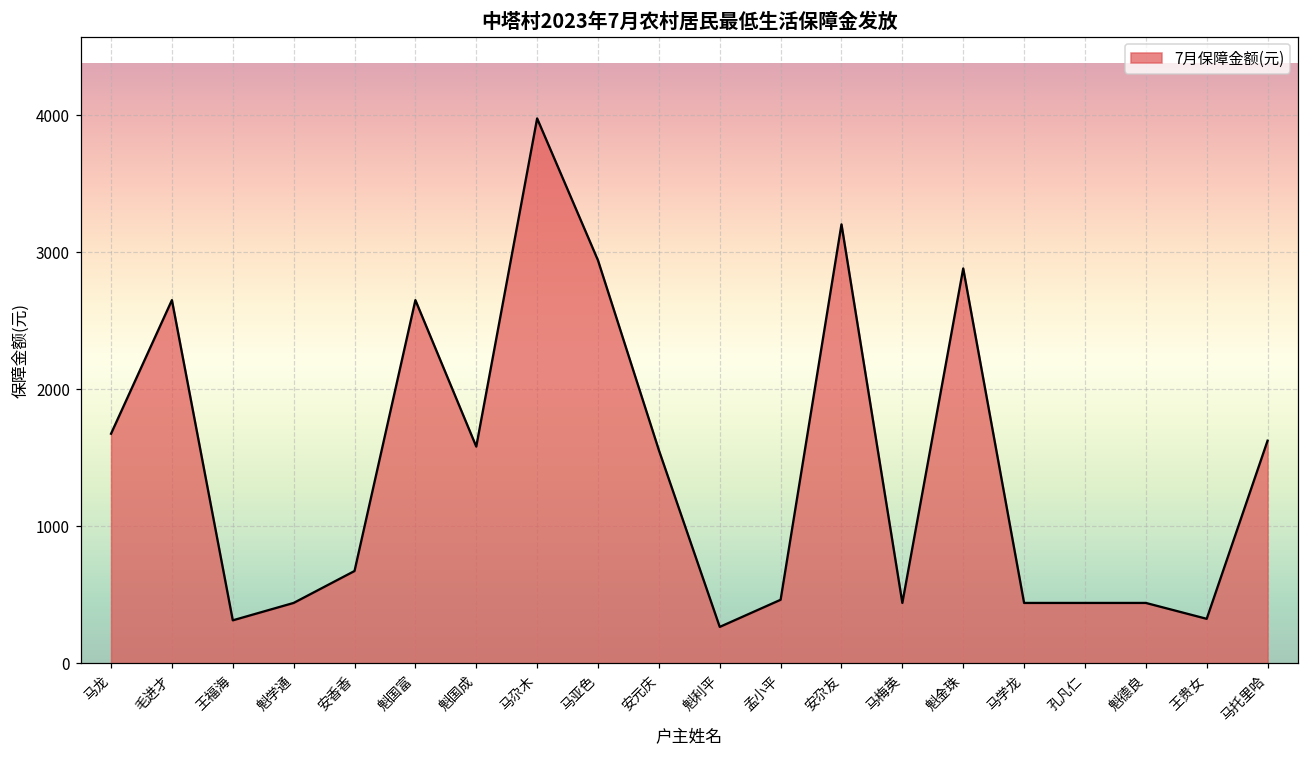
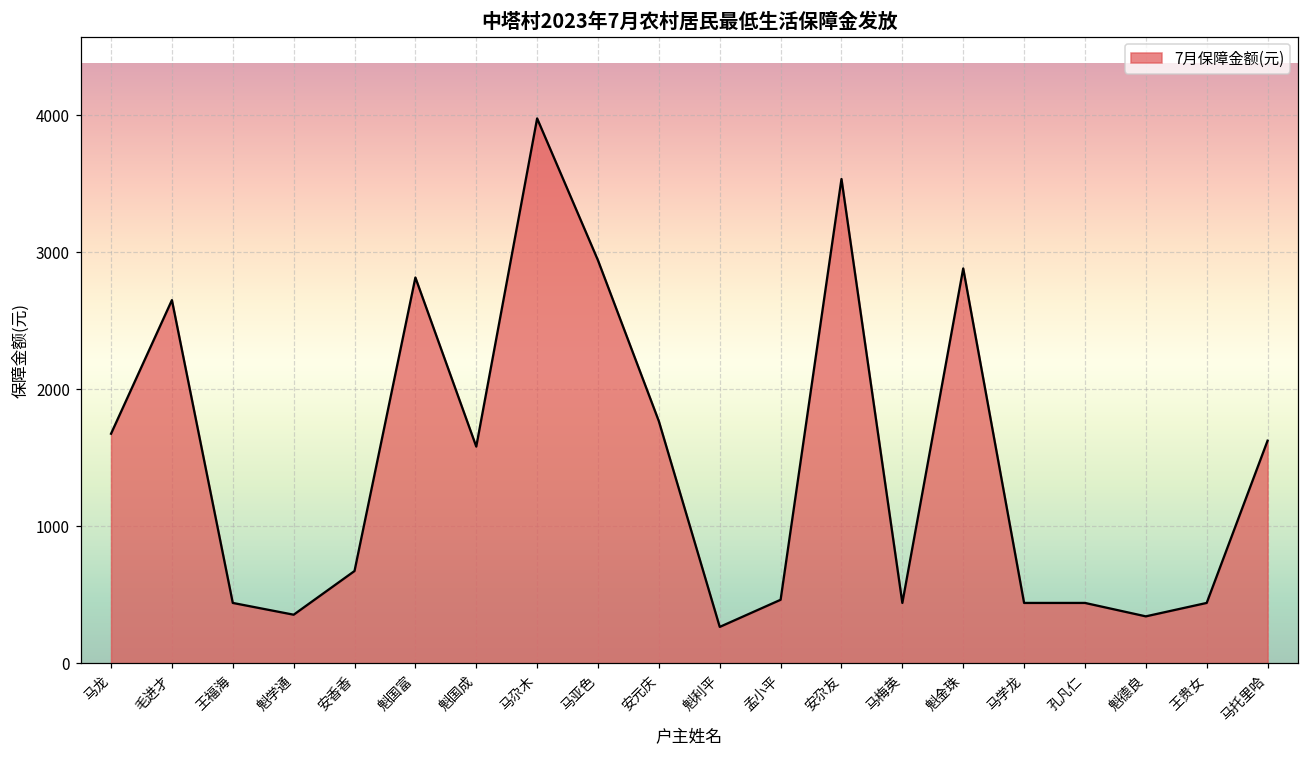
王福海: 320 -> 440
魁学通: 440 -> 360
魁国富: 2650 -> 2820
安元庆: 1560 -> 1770
安尕友: 3210 -> 3540
魁德良: 440 -> 340
王贵女: 330 -> 440
